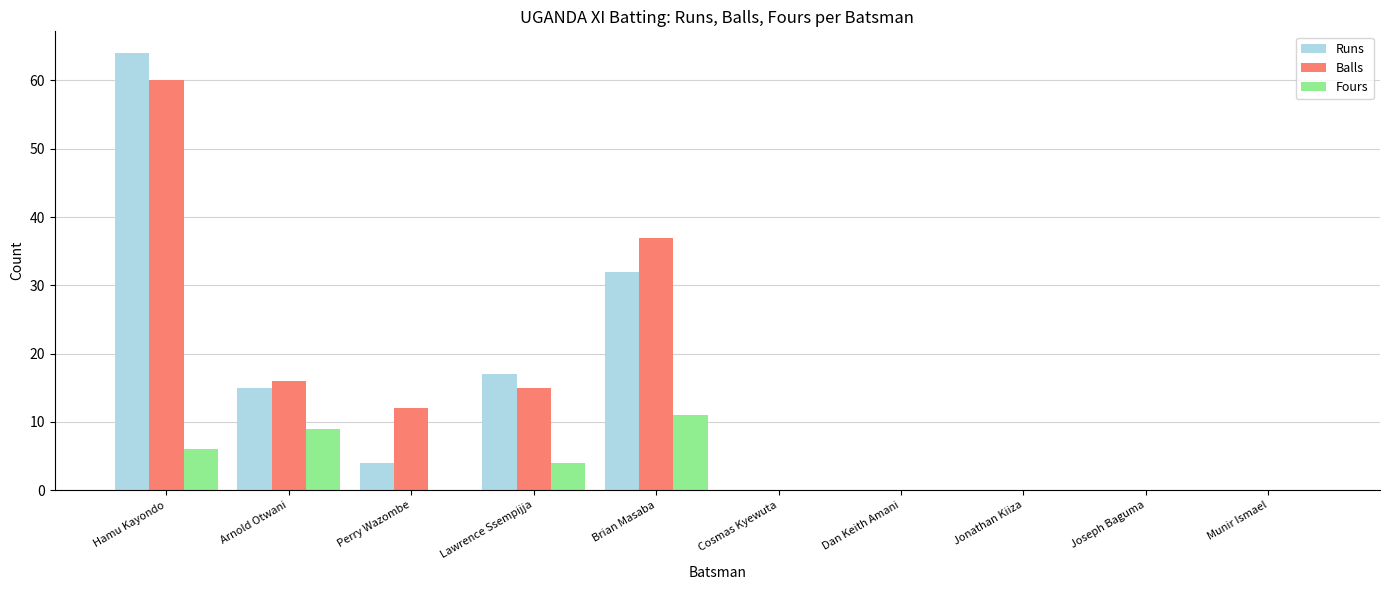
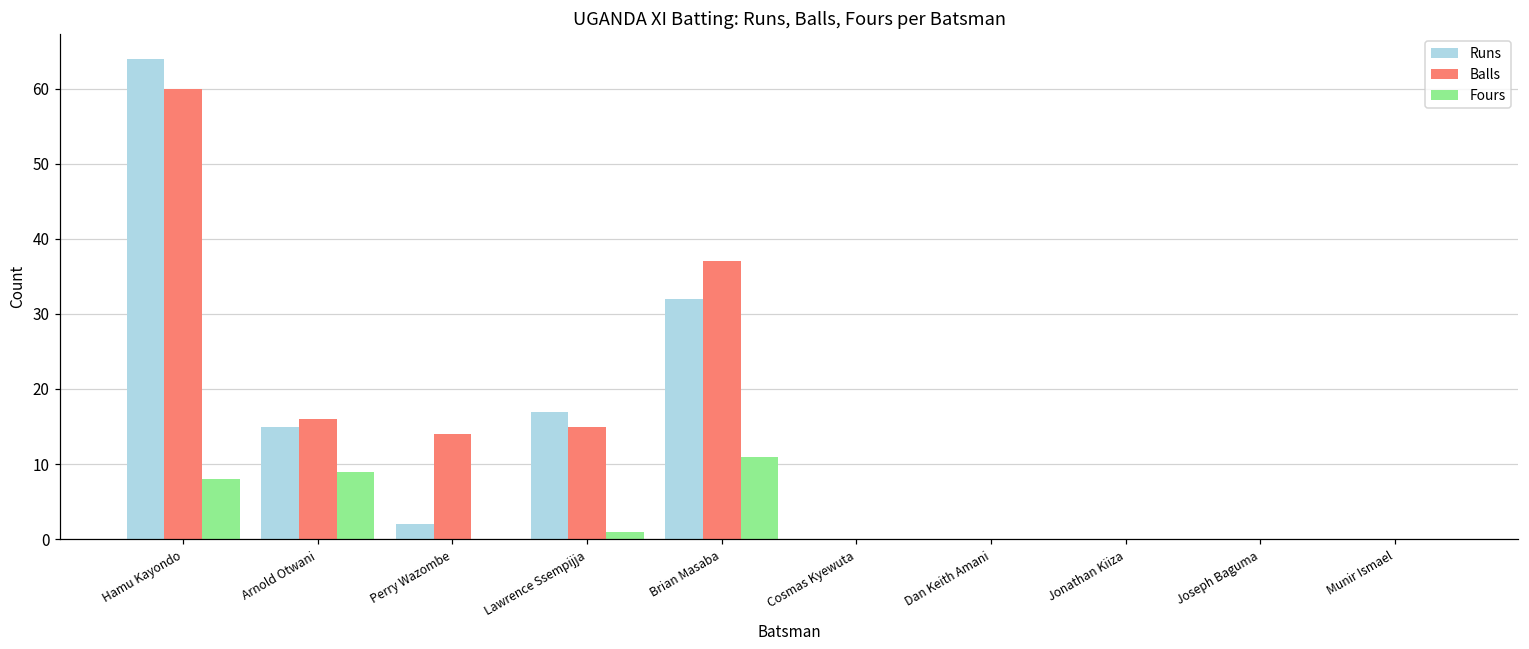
Fours, Hamu Kayondo: 6 -> 8
Runs, Perry Wazombe: 4 -> 2
Balls, Perry Wazombe: 12 -> 14
Fours, Lawrence Ssempijja: 4 -> 1
